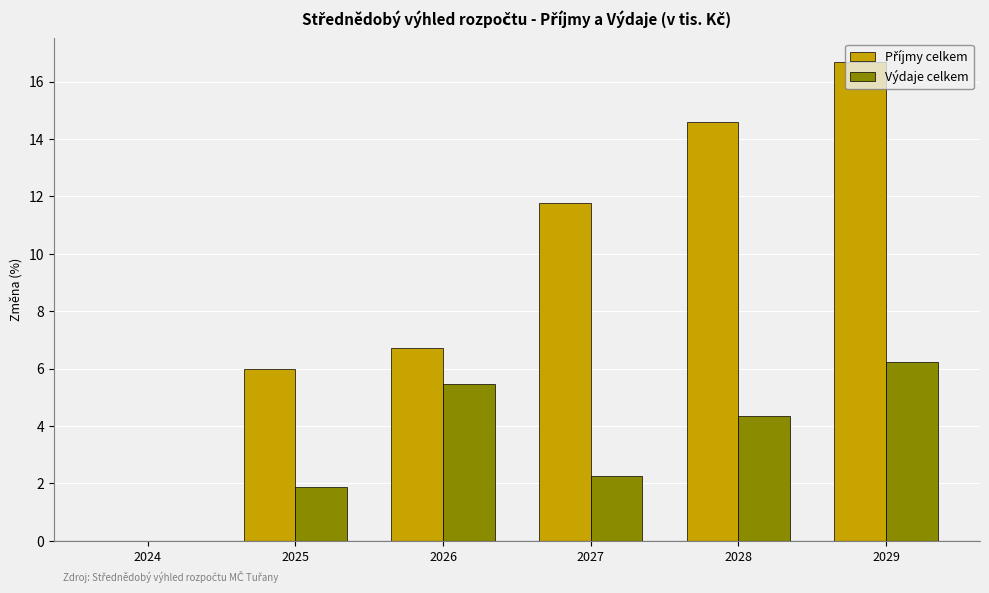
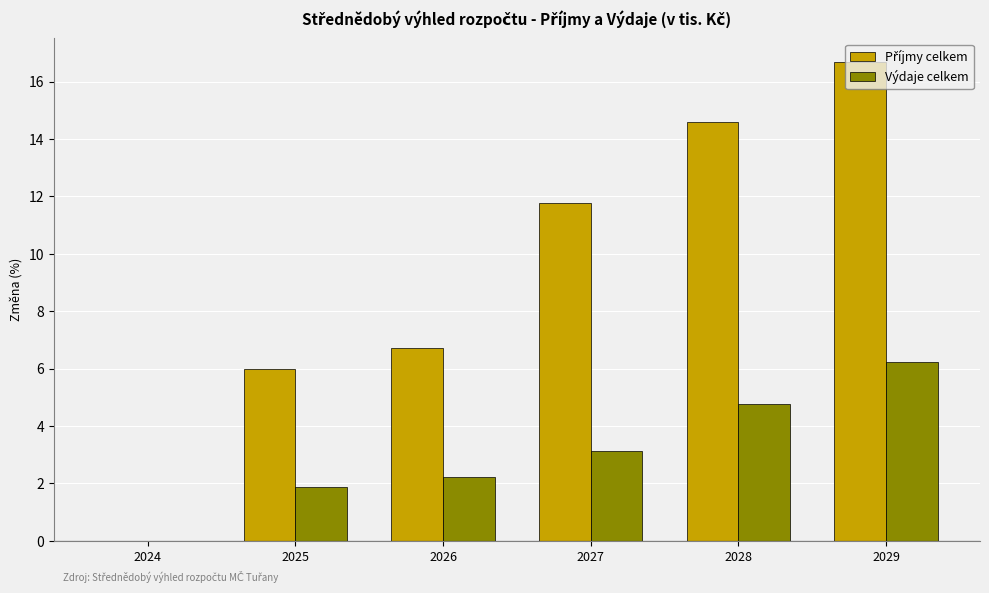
Výdaje celkem, 2026: 5.5 -> 2.2
Výdaje celkem, 2027: 2.3 -> 3.1
Výdaje celkem, 2028: 4.3 -> 4.8
